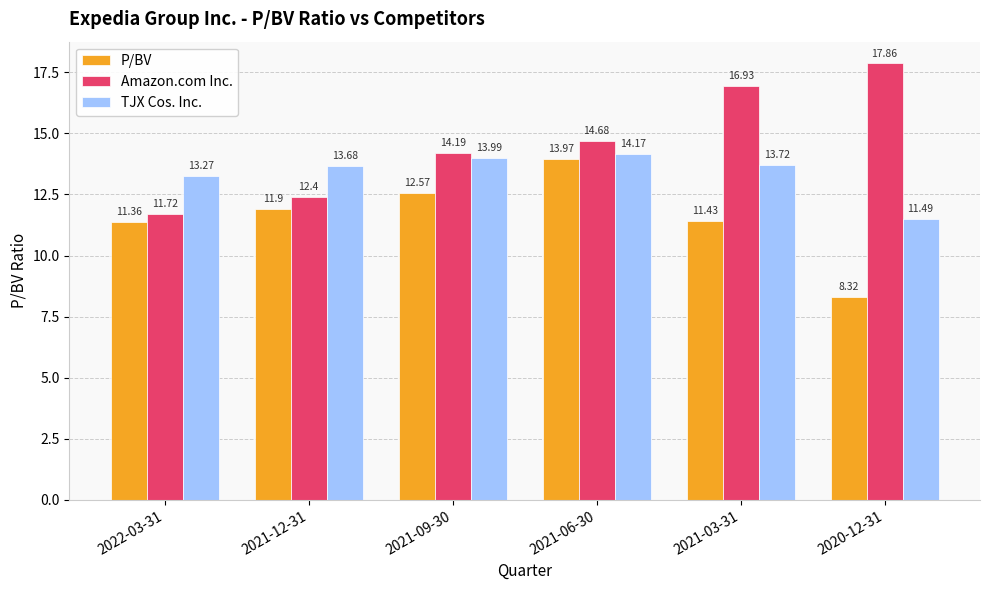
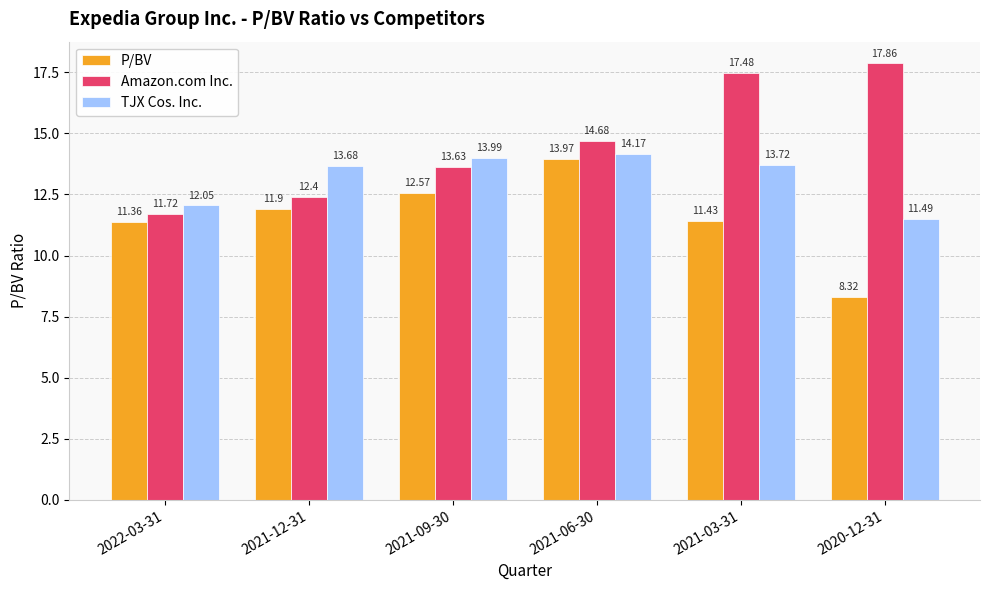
TJX Cos. Inc., 2022-03-31: 13.27 -> 12.05
Amazon.com Inc., 2021-09-30: 14.19 -> 13.63
Amazon.com Inc., 2021-03-31: 16.93 -> 17.48
